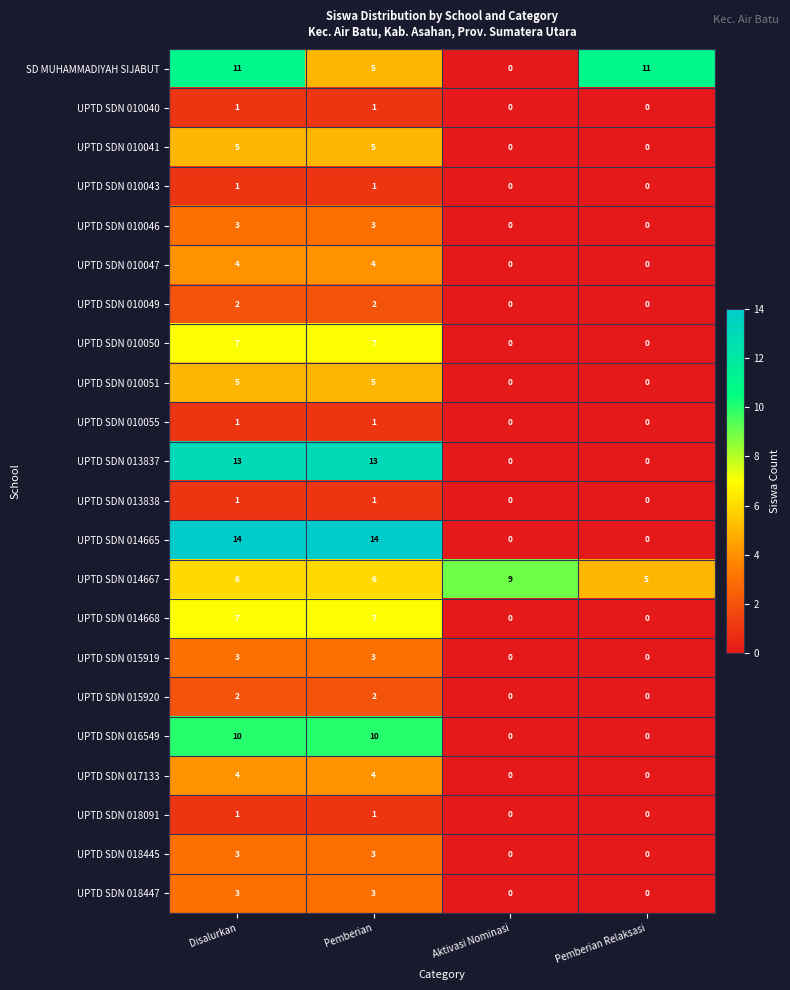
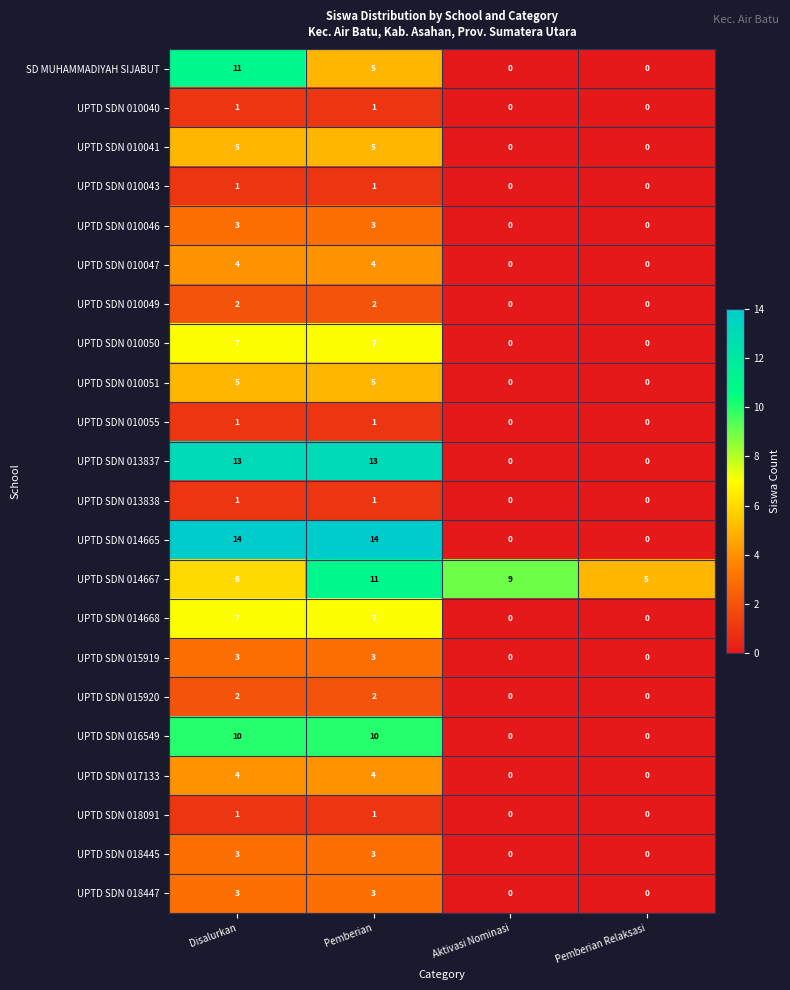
SD MUHAMMADIYAH SIJABUT, Pemberian Relaksasi: 11 -> 0
UPTD SDN 014667, Pemberian: 6 -> 11
